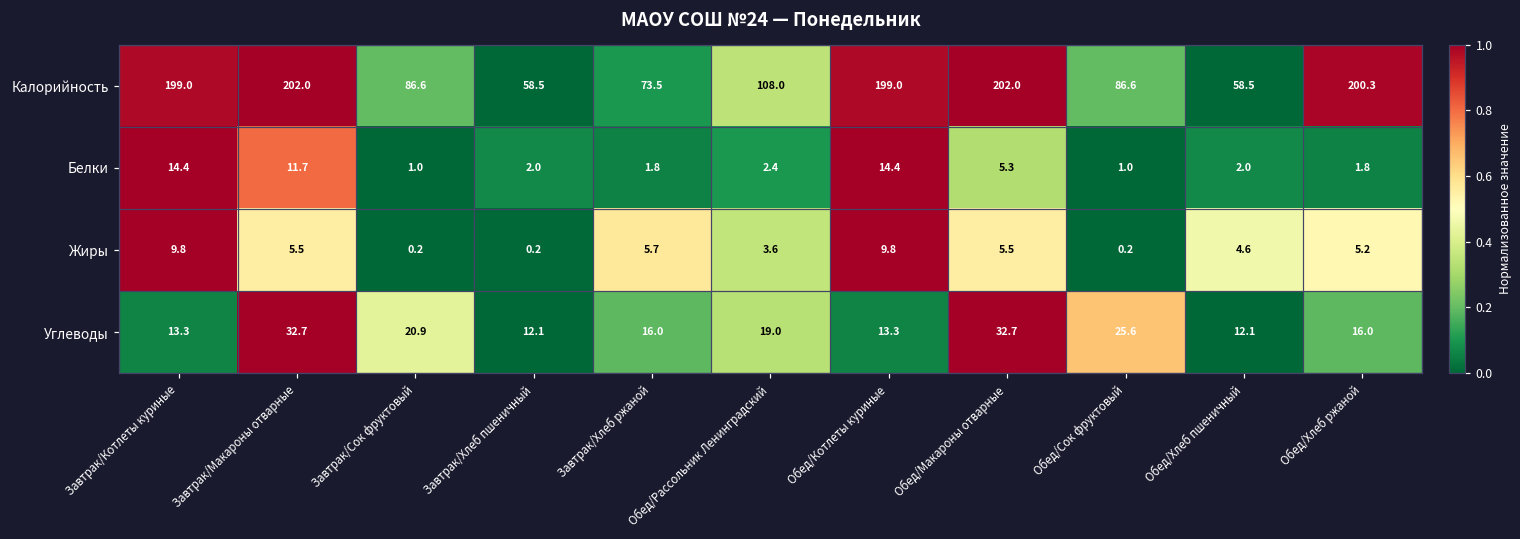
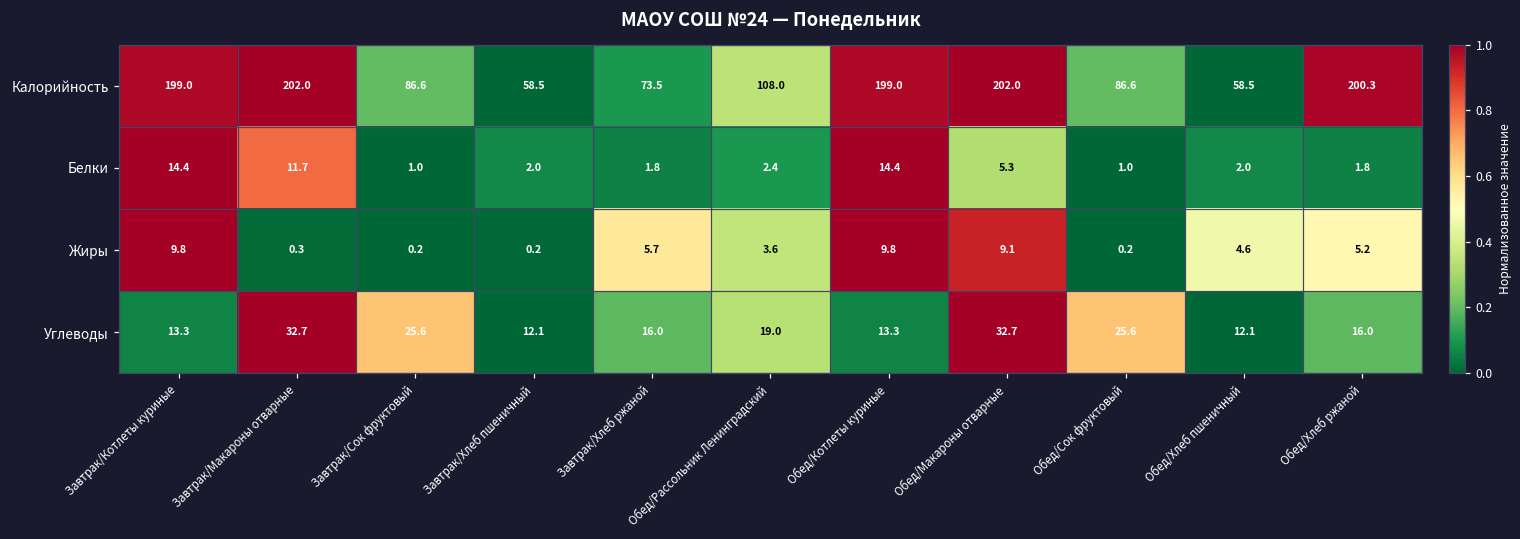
Жиры, Завтрак/Макароны отварные: 5.5 -> 0.3
Жиры, Обед/Макароны отварные: 5.5 -> 9.1
Углеводы, Завтрак/Сок фруктовый: 20.9 -> 25.6
